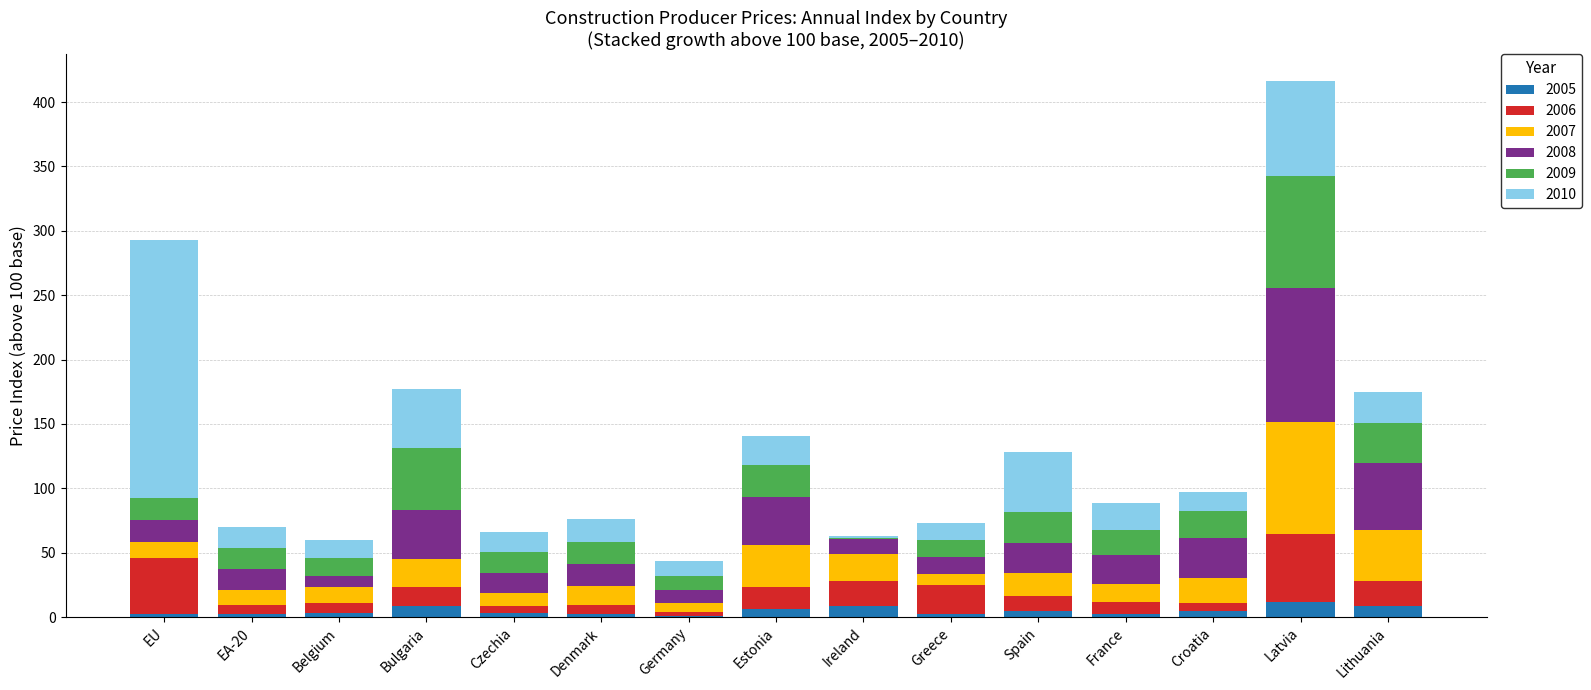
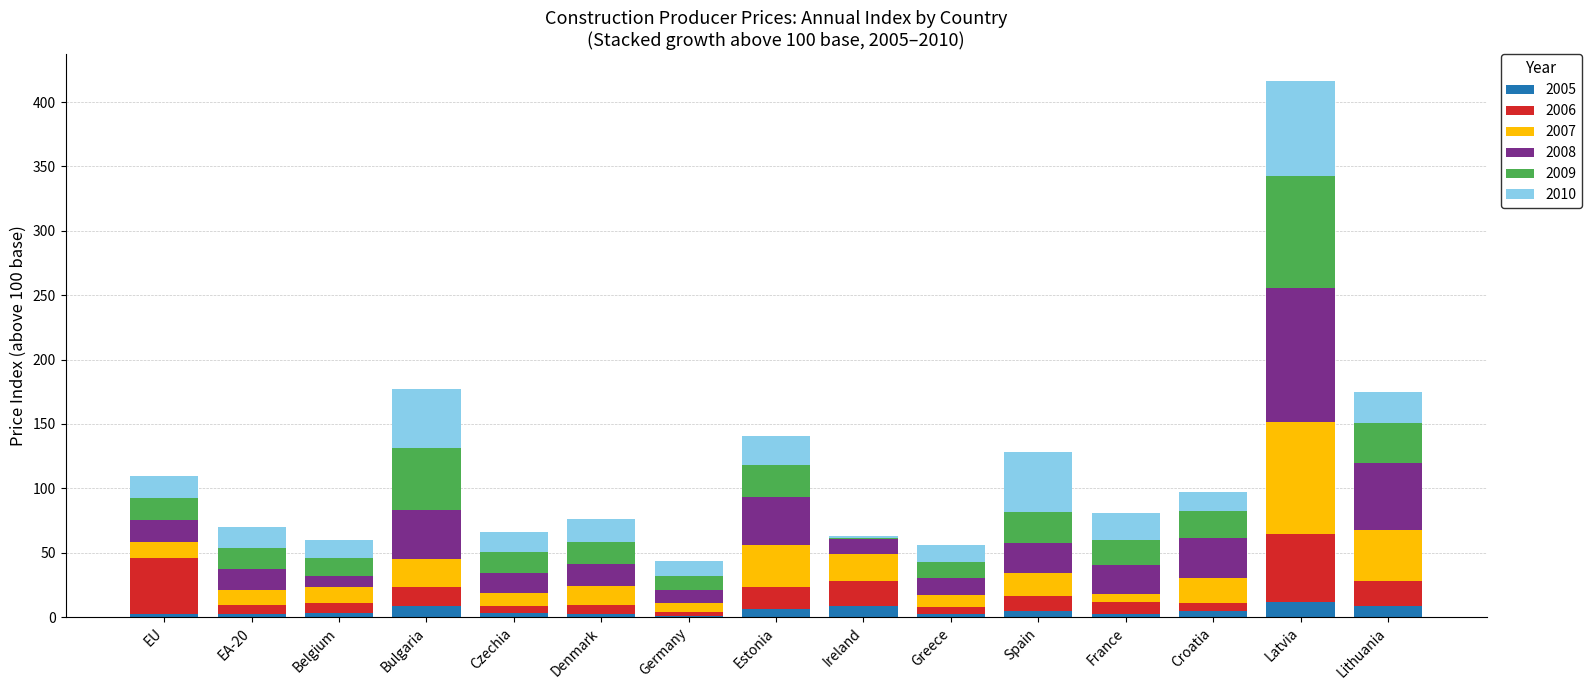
2010, EU: 200 -> 18
2006, Greece: 22 -> 6
2007, France: 14 -> 6
